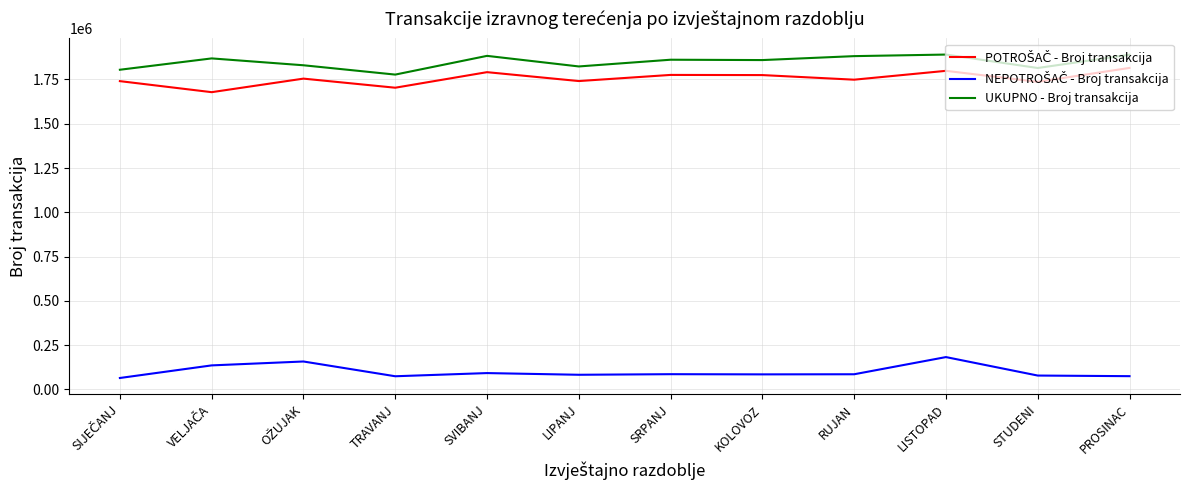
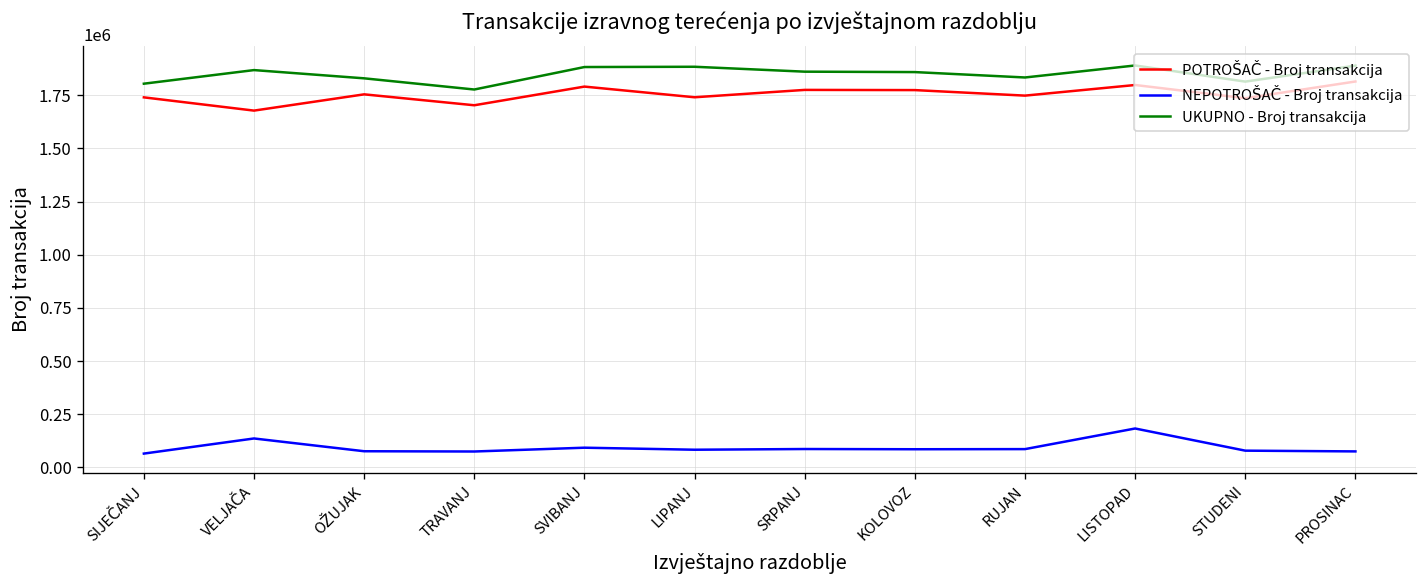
NEPOTROŠAČ - Broj transakcija, OŽUJAK: 160000 -> 80000
UKUPNO - Broj transakcija, LIPANJ: 1820000 -> 1880000
UKUPNO - Broj transakcija, RUJAN: 1880000 -> 1830000
